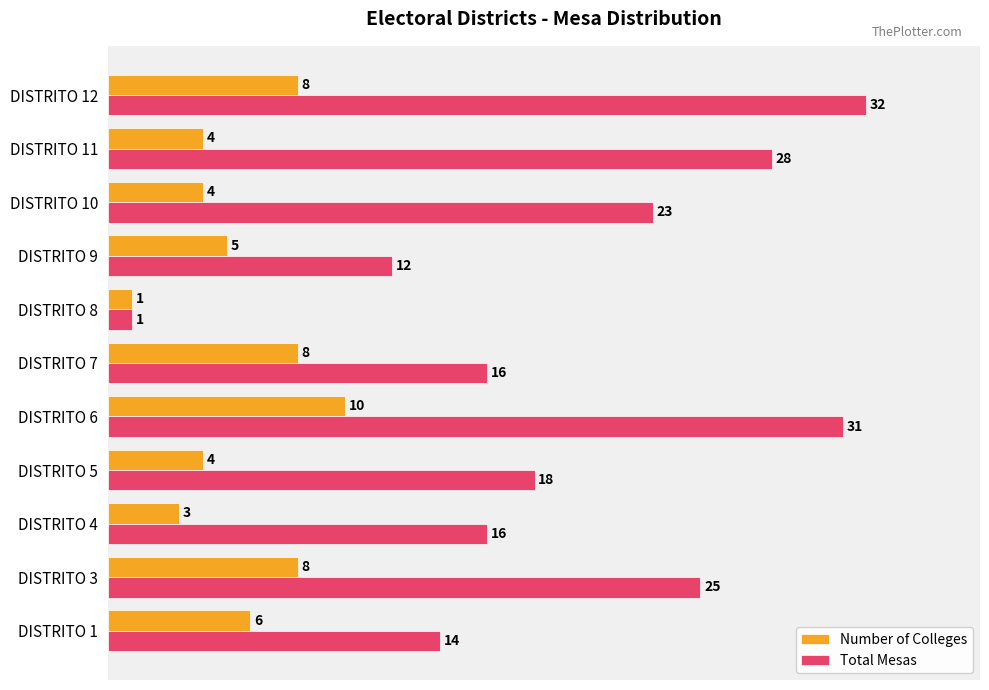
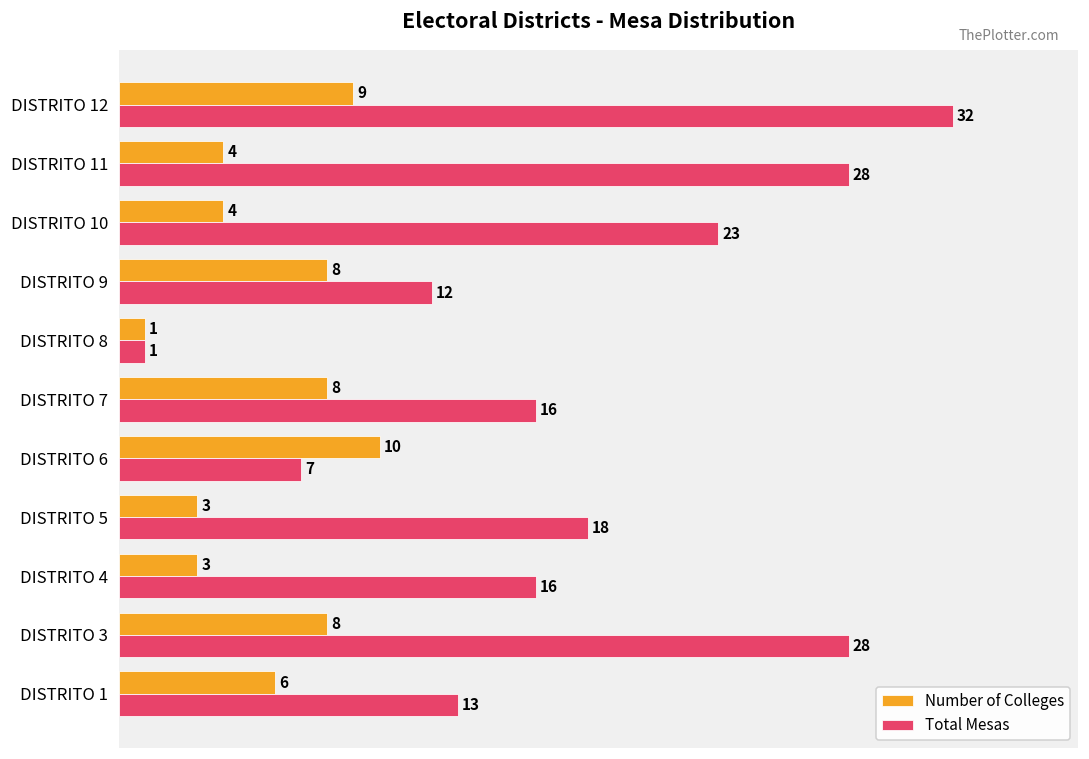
Number of Colleges, DISTRITO 12: 8 -> 9
Number of Colleges, DISTRITO 9: 5 -> 8
Total Mesas, DISTRITO 6: 31 -> 7
Number of Colleges, DISTRITO 5: 4 -> 3
Total Mesas, DISTRITO 3: 25 -> 28
Total Mesas, DISTRITO 1: 14 -> 13
